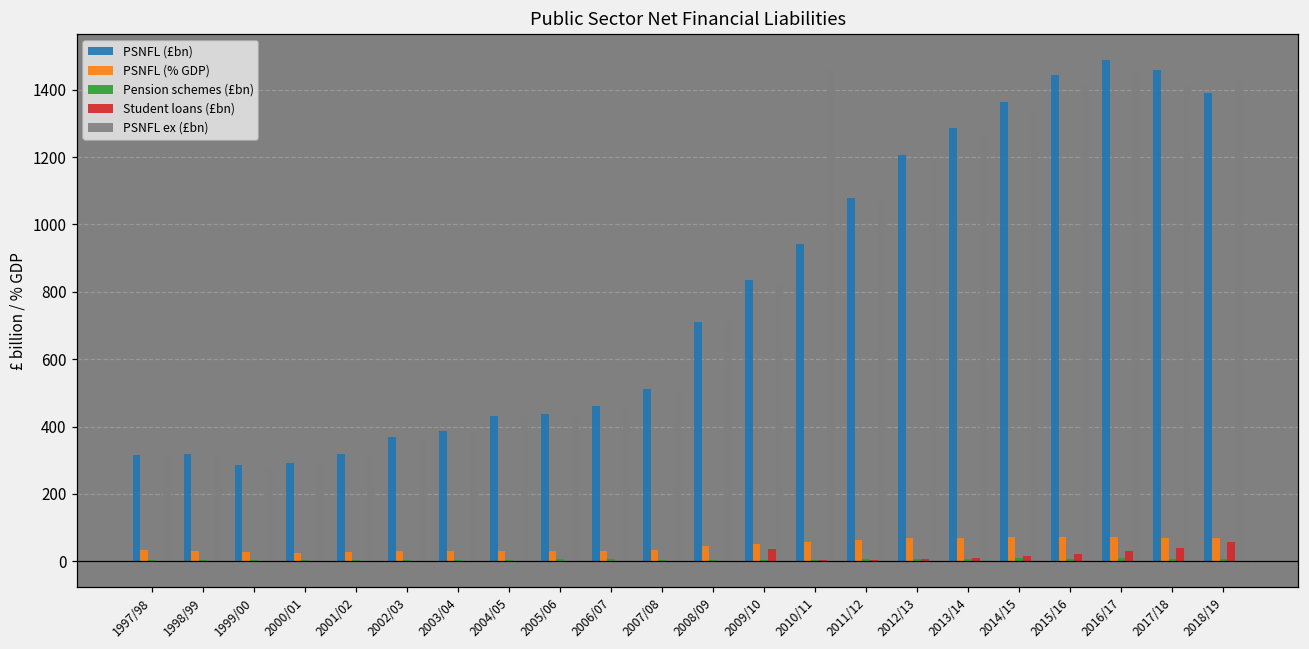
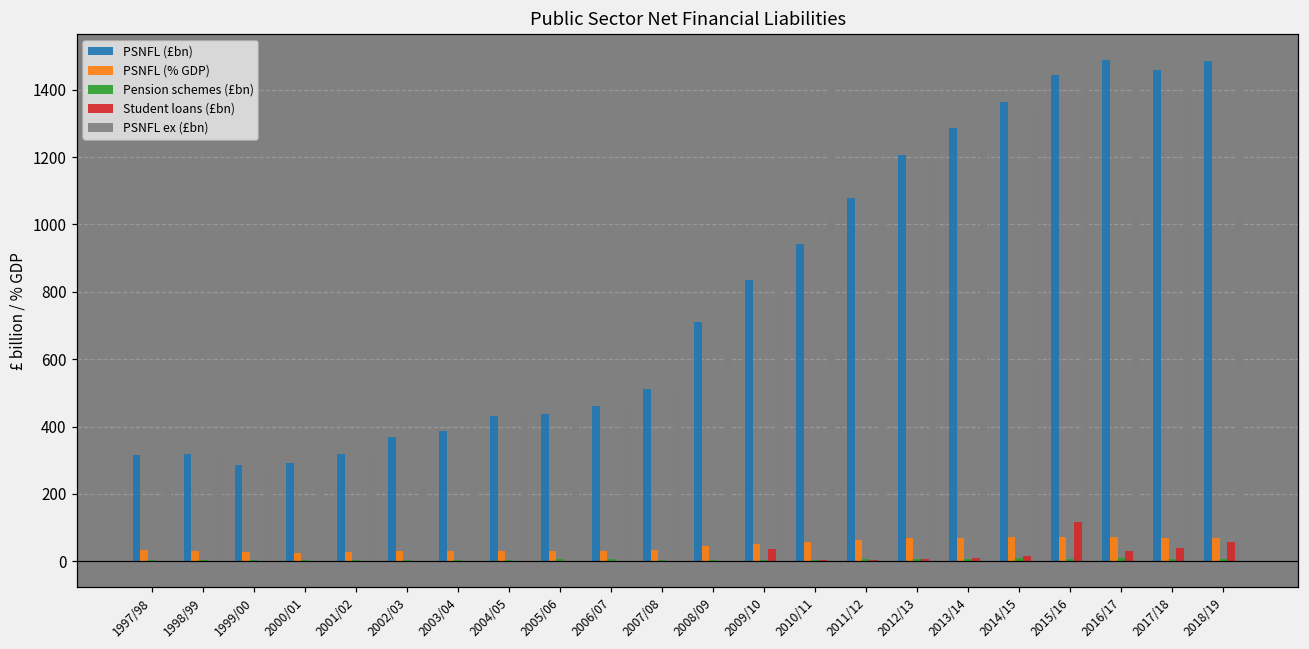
Student loans (£bn), 2015/16: 20 -> 120
PSNFL (£bn), 2018/19: 1390 -> 1490
